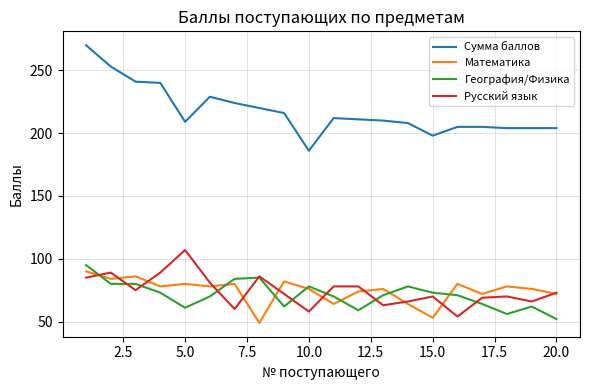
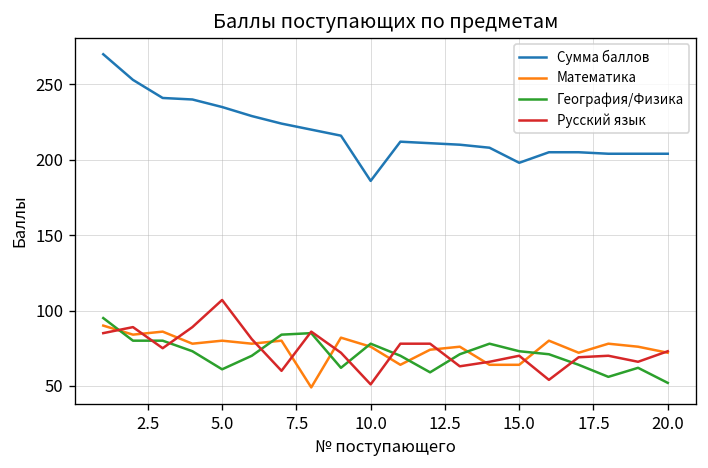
Сумма баллов, 5.0: 209 -> 235
Русский язык, 10.0: 58 -> 51
Математика, 15.0: 53 -> 64
